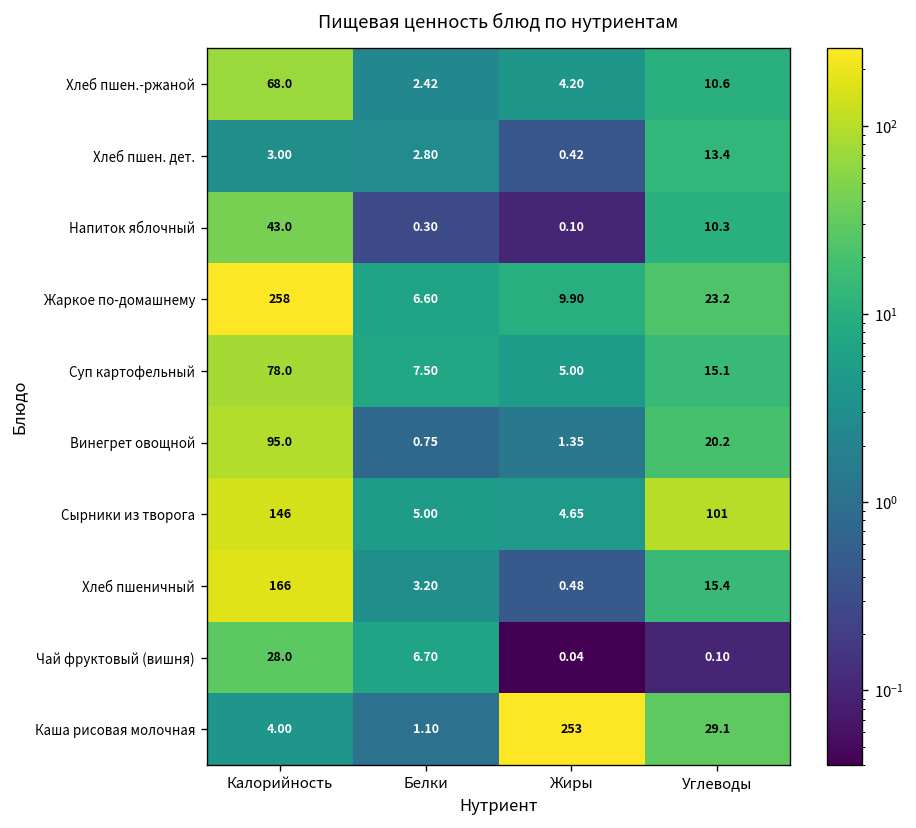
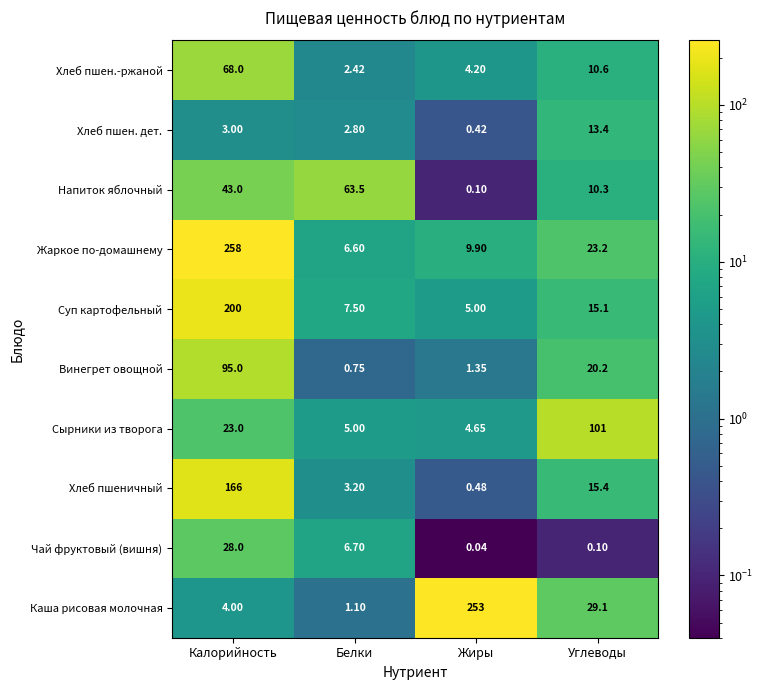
Напиток яблочный, Белки: 0.30 -> 63.5
Суп картофельный, Калорийность: 78.0 -> 200
Сырники из творога, Калорийность: 146 -> 23.0
